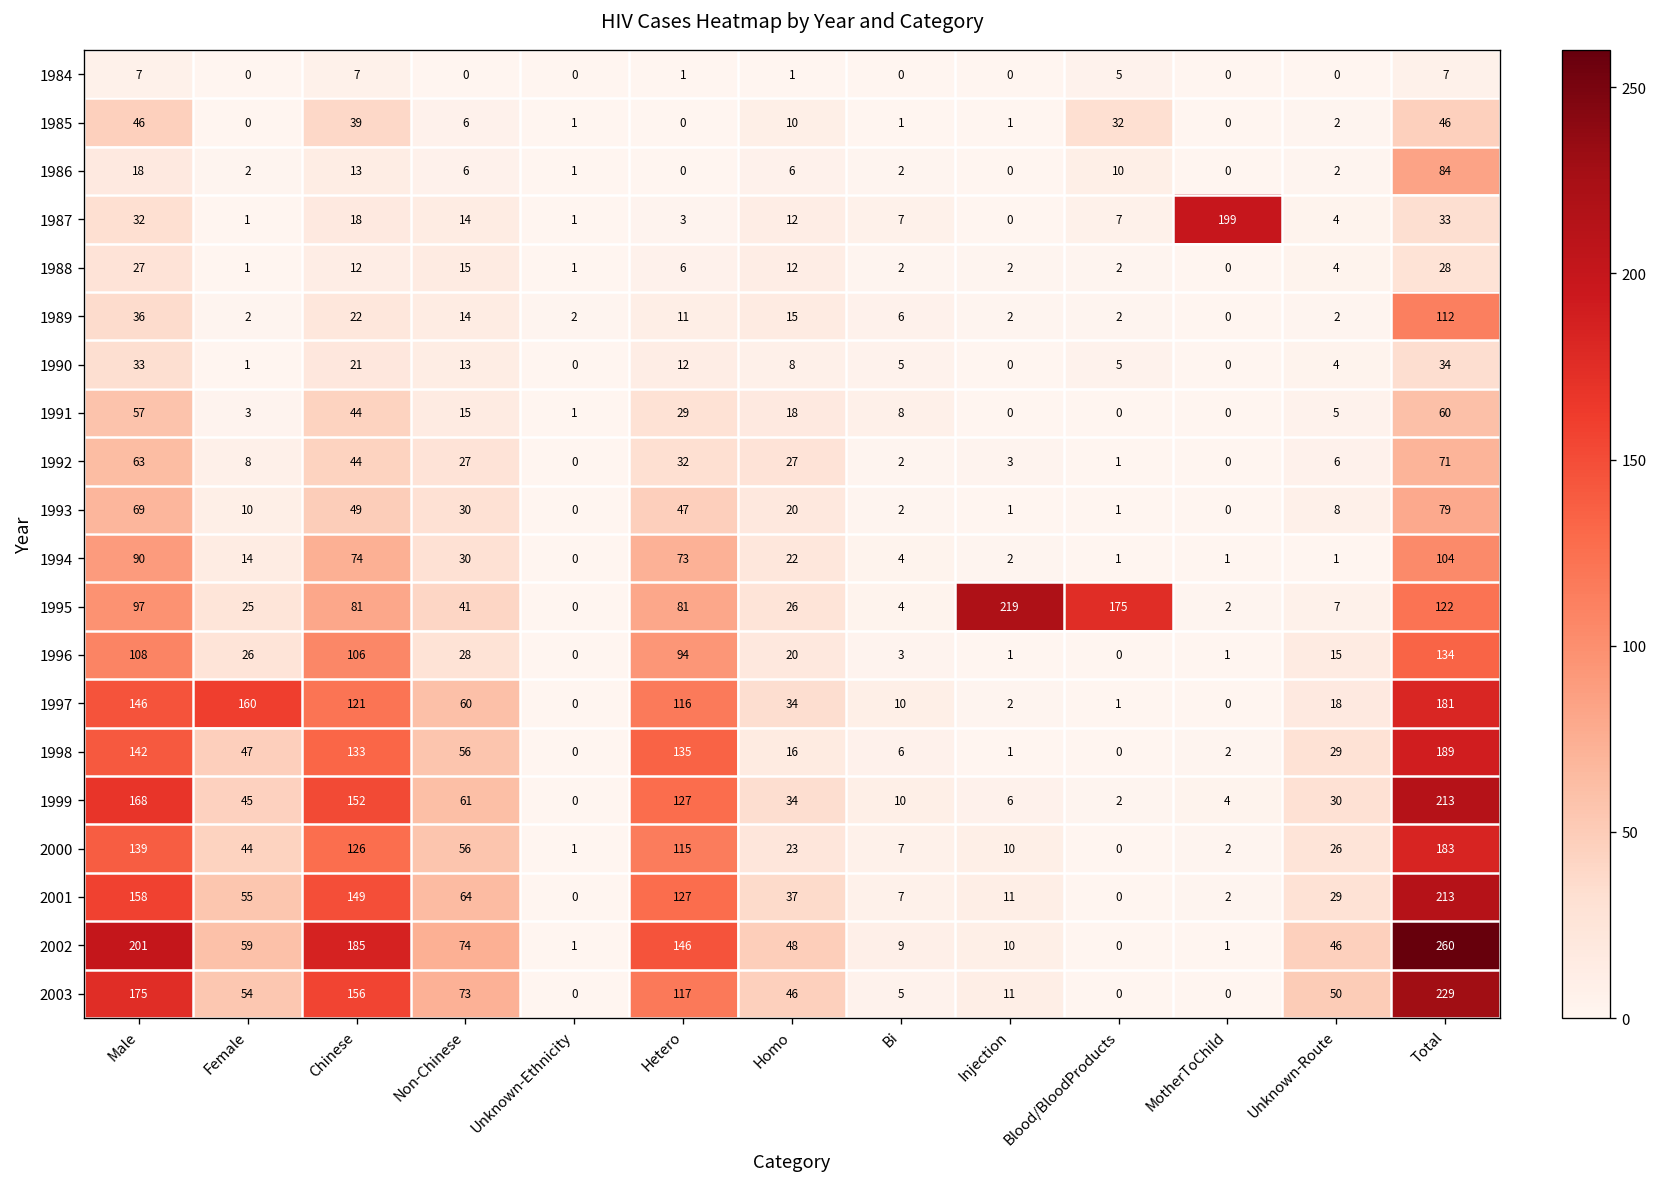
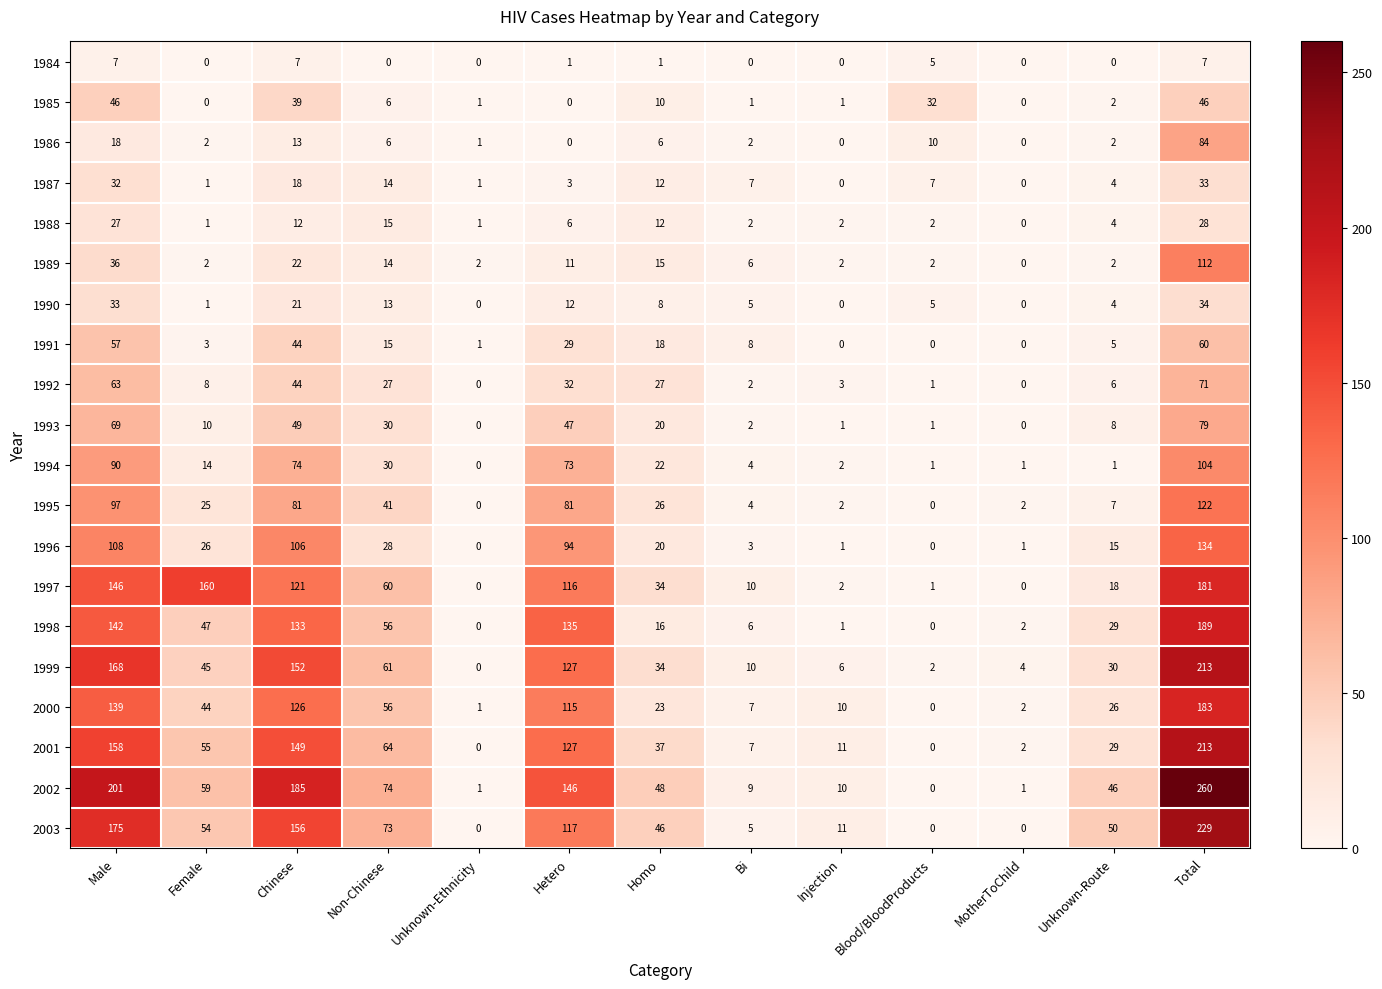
1987, MotherToChild: 199 -> 0
1995, Injection: 219 -> 2
1995, Blood/BloodProducts: 175 -> 0
